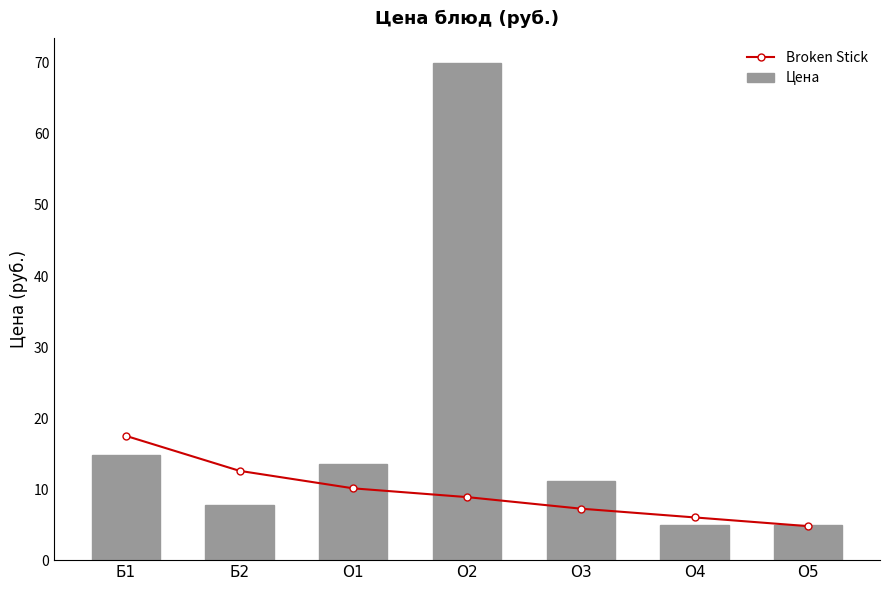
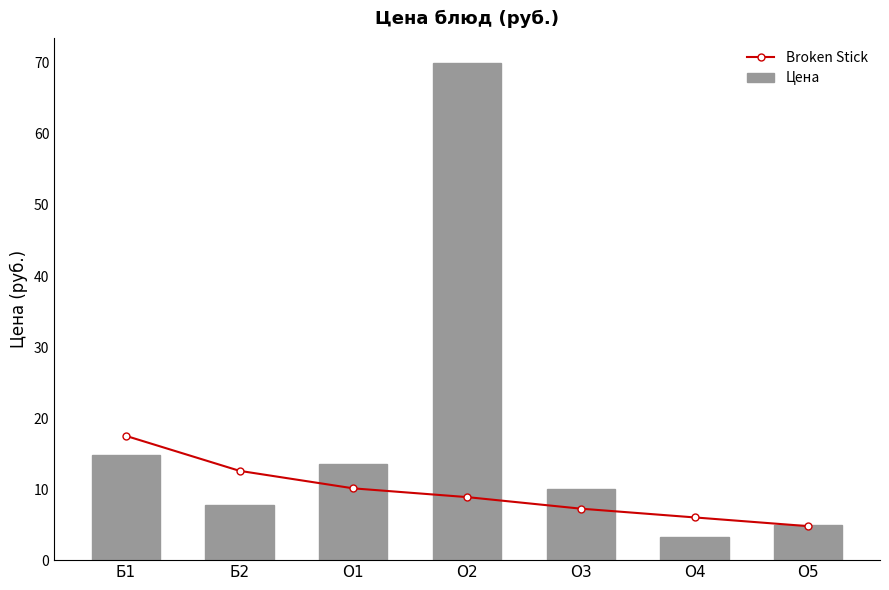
Цена, О3: 11 -> 10
Цена, О4: 5 -> 3
